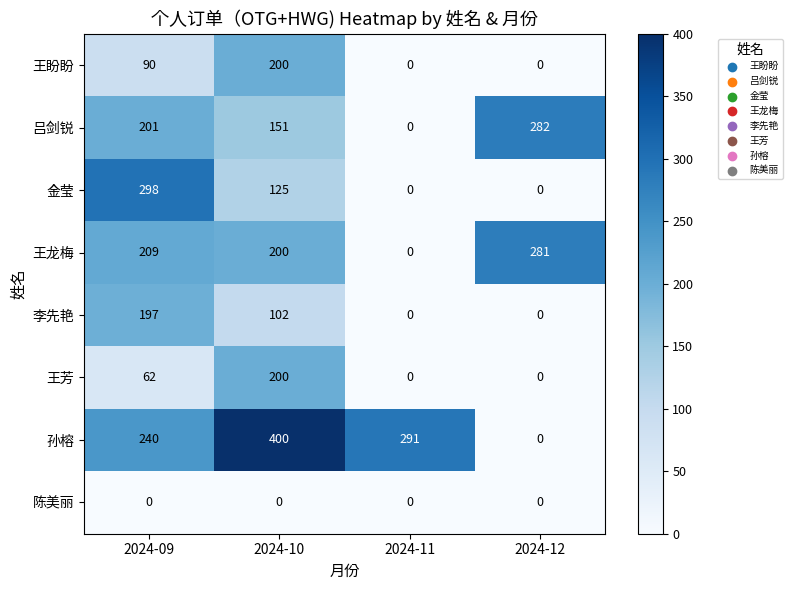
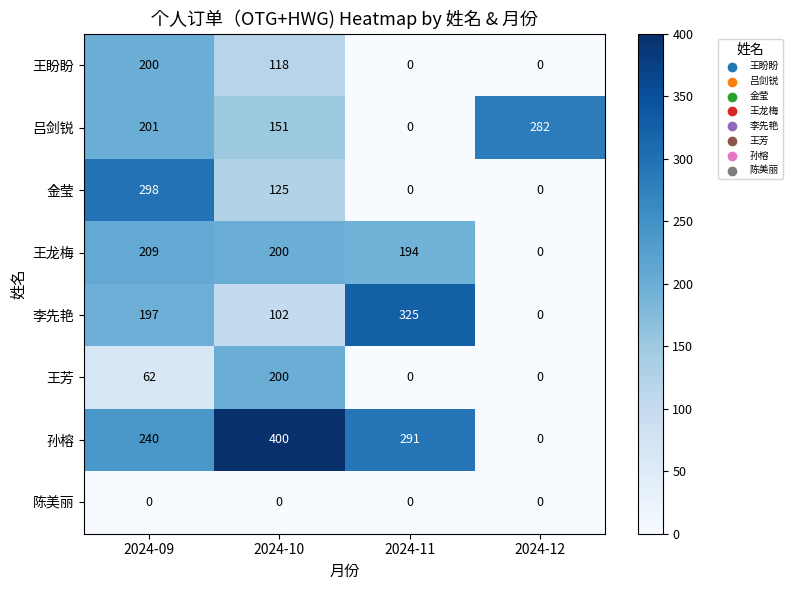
王盼盼, 2024-09: 90 -> 200
王盼盼, 2024-10: 200 -> 118
王龙梅, 2024-11: 0 -> 194
王龙梅, 2024-12: 281 -> 0
李先艳, 2024-11: 0 -> 325
